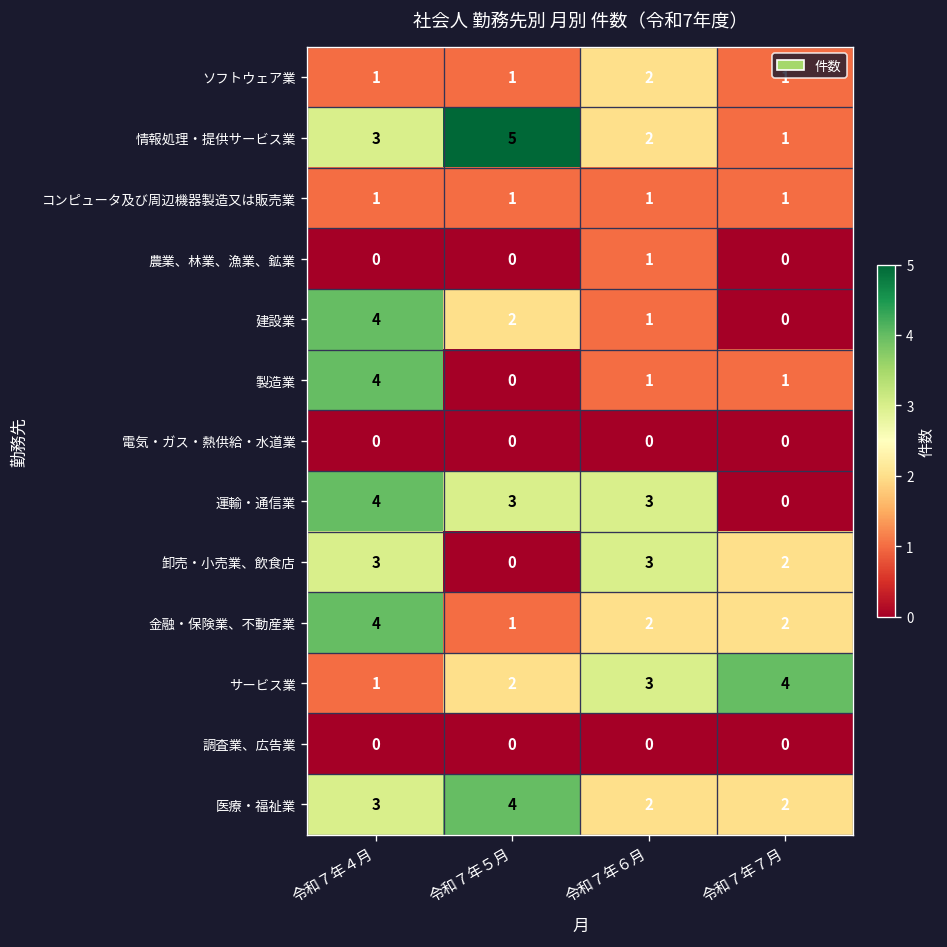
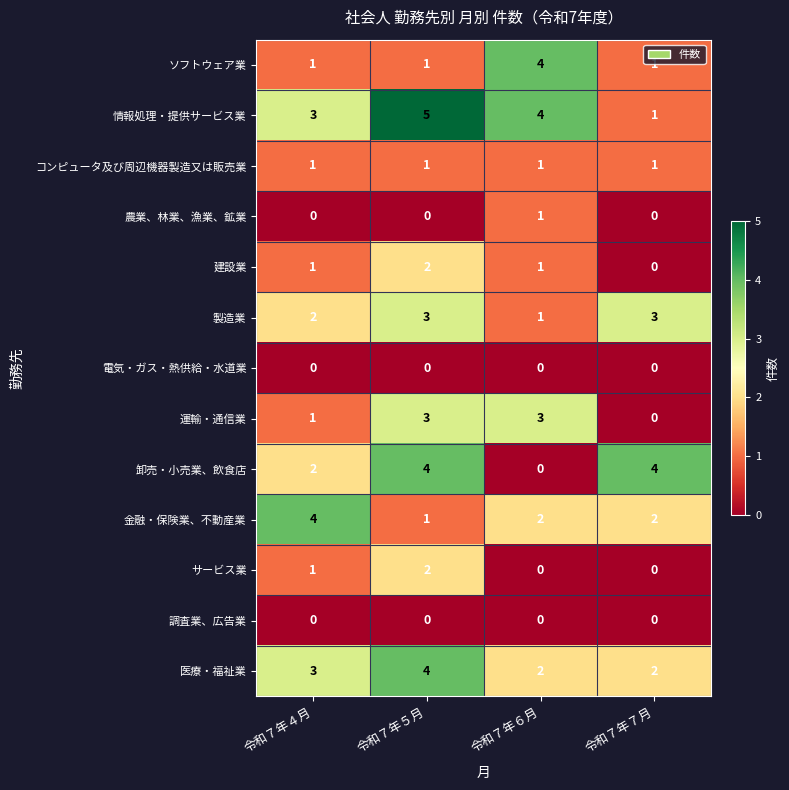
ソフトウェア業, 令和７年６月: 2 -> 4
情報処理・提供サービス業, 令和７年６月: 2 -> 4
建設業, 令和７年４月: 4 -> 1
製造業, 令和７年４月: 4 -> 2
製造業, 令和７年５月: 0 -> 3
製造業, 令和７年７月: 1 -> 3
運輸・通信業, 令和７年４月: 4 -> 1
卸売・小売業、飲食店, 令和７年４月: 3 -> 2
卸売・小売業、飲食店, 令和７年５月: 0 -> 4
卸売・小売業、飲食店, 令和７年６月: 3 -> 0
卸売・小売業、飲食店, 令和７年７月: 2 -> 4
サービス業, 令和７年６月: 3 -> 0
サービス業, 令和７年７月: 4 -> 0
